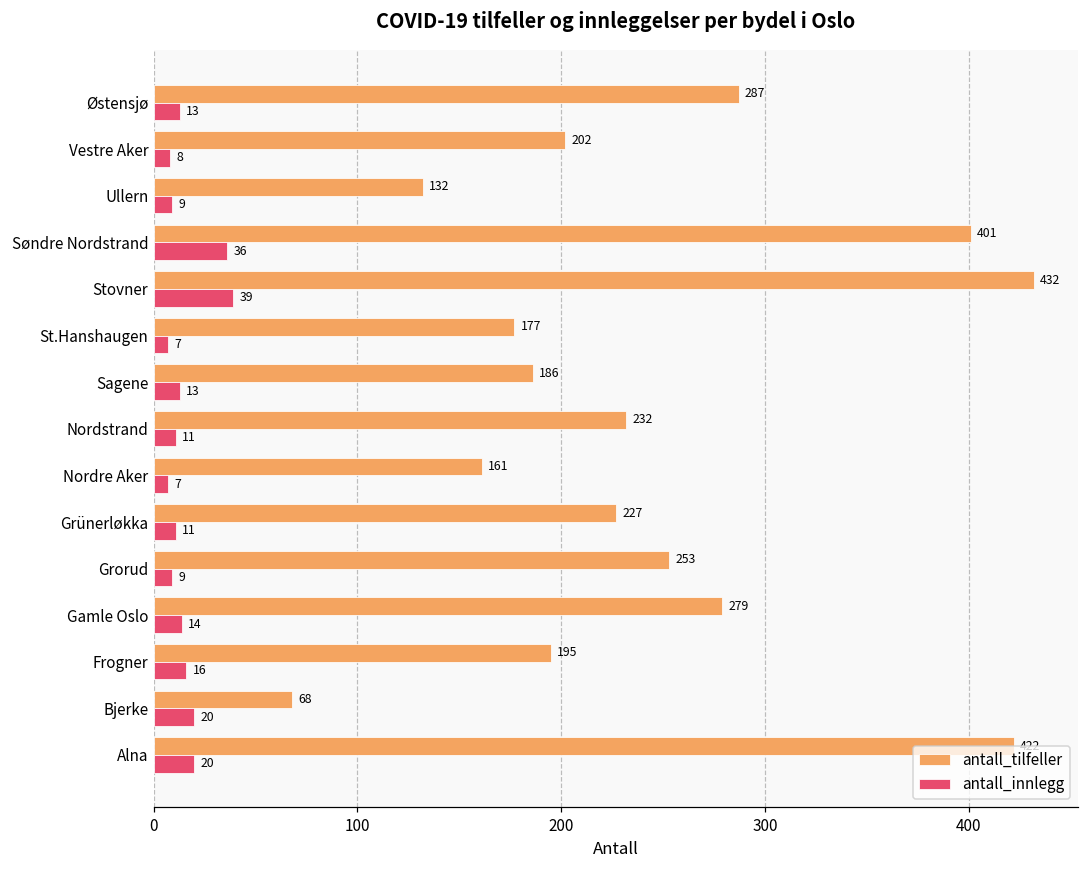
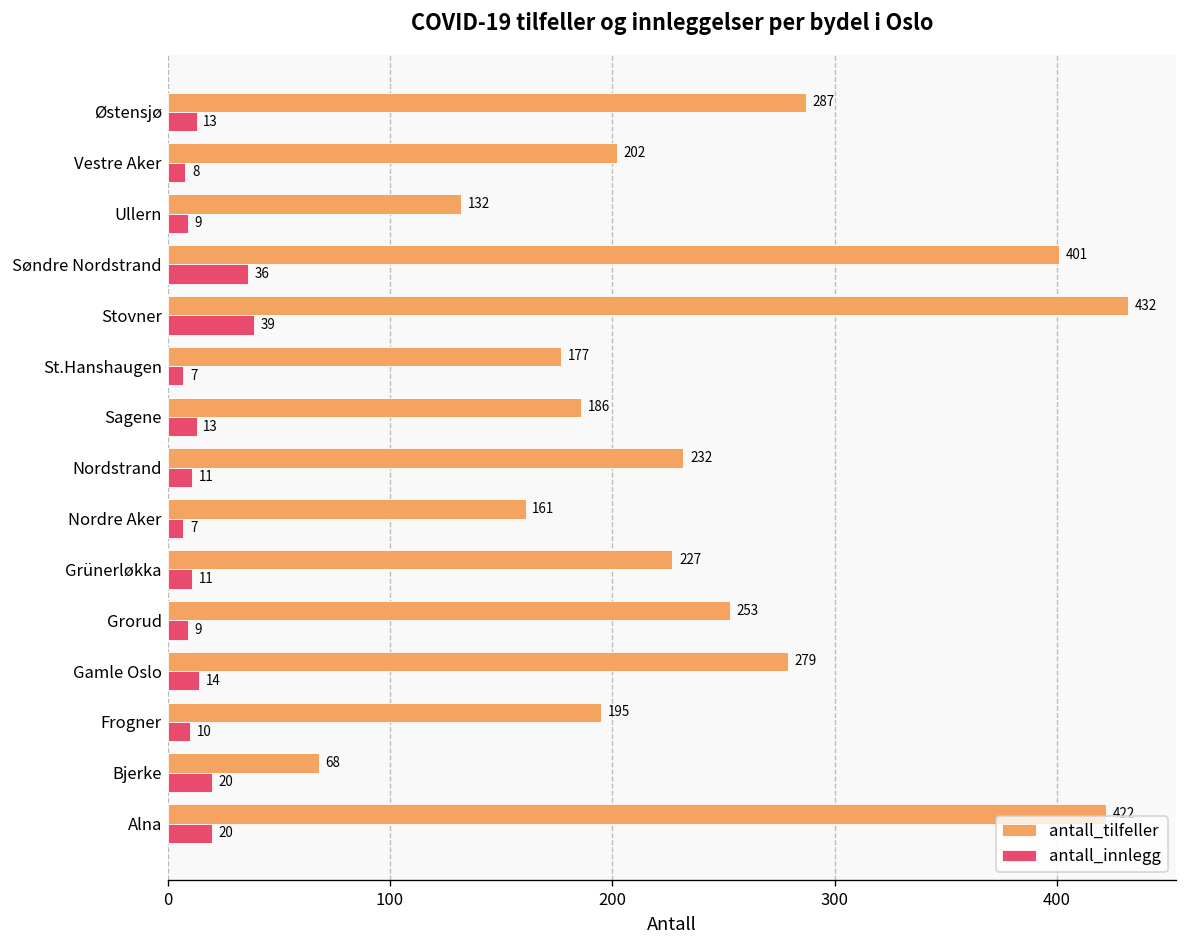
antall_innlegg, Frogner: 16 -> 10
